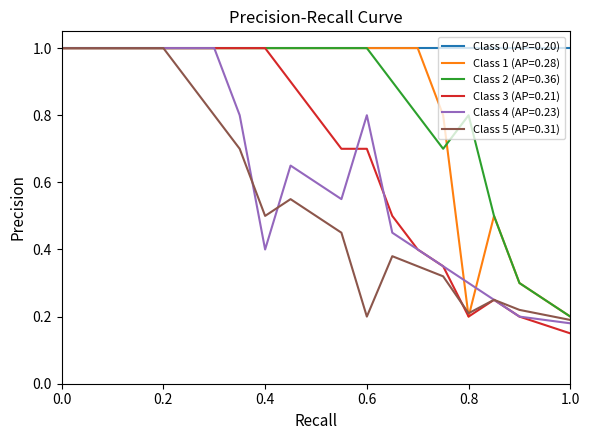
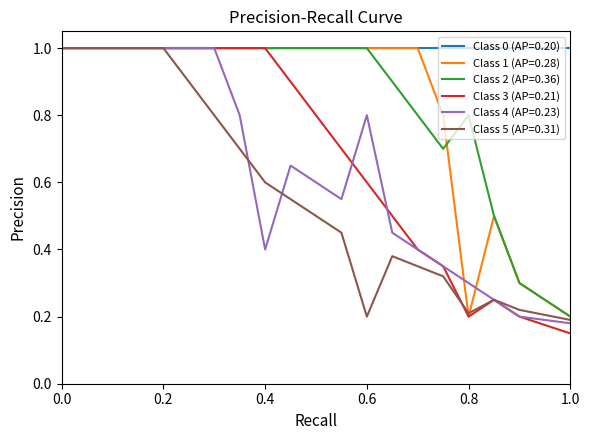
Class 5 (AP=0.31), 0.4: 0.5 -> 0.6
Class 3 (AP=0.21), 0.6: 0.7 -> 0.6
